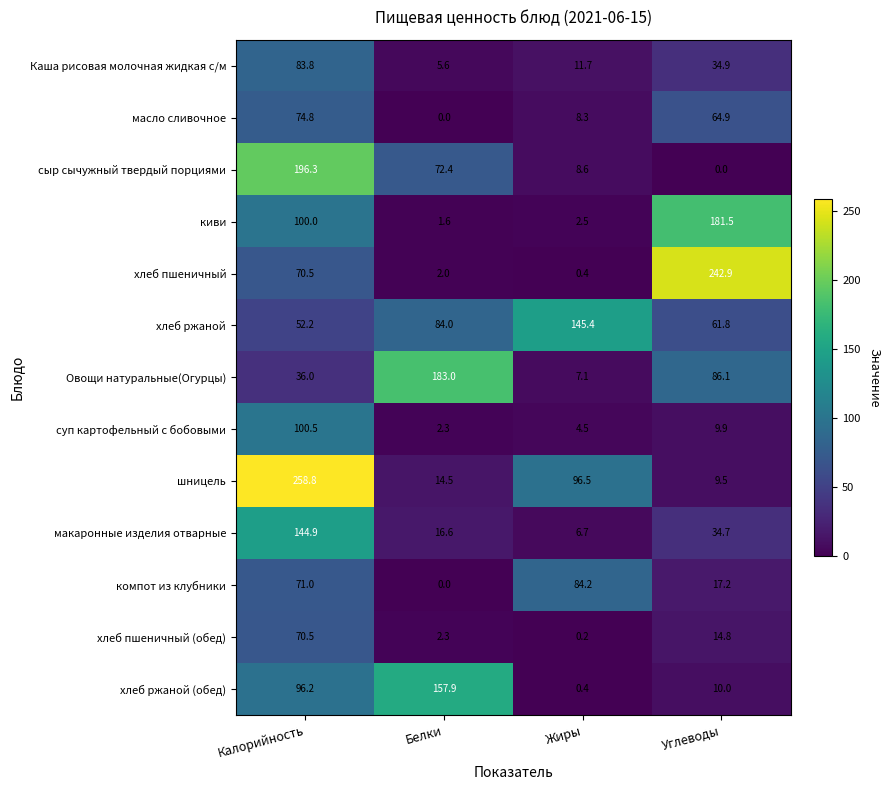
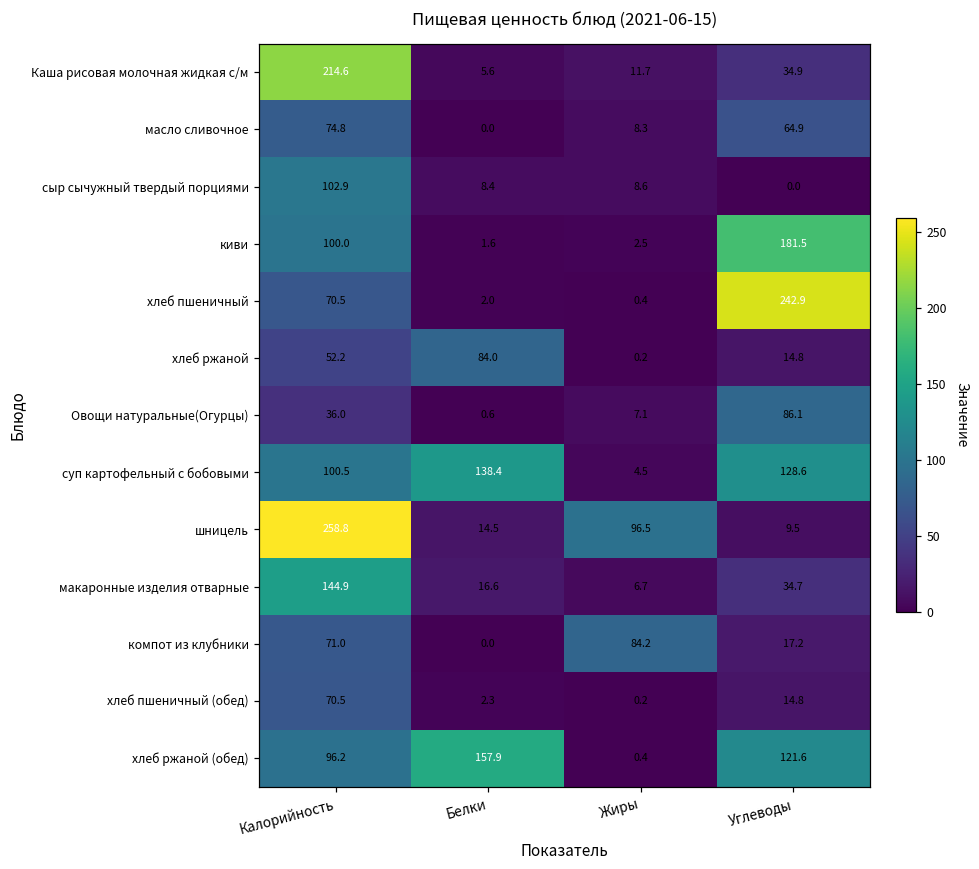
Каша рисовая молочная жидкая с/м, Калорийность: 83.8 -> 214.6
сыр сычужный твердый порциями, Калорийность: 196.3 -> 102.9
сыр сычужный твердый порциями, Белки: 72.4 -> 8.4
хлеб ржаной, Жиры: 145.4 -> 0.2
хлеб ржаной, Углеводы: 61.8 -> 14.8
Овощи натуральные(Огурцы), Белки: 183.0 -> 0.6
суп картофельный с бобовыми, Белки: 2.3 -> 138.4
суп картофельный с бобовыми, Углеводы: 9.9 -> 128.6
хлеб ржаной (обед), Углеводы: 10.0 -> 121.6
